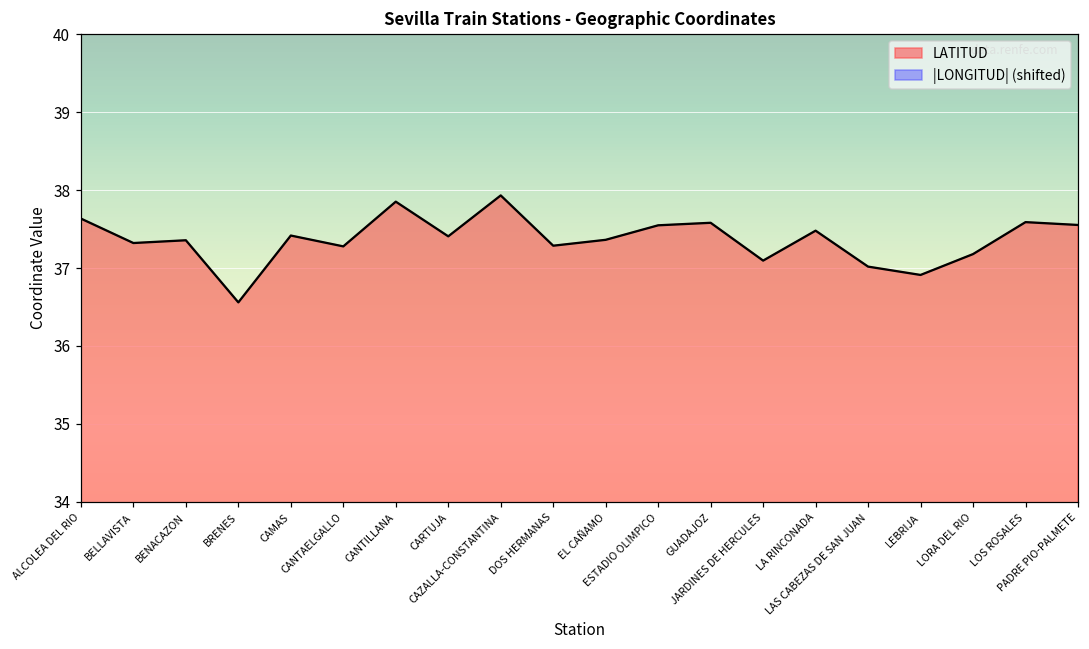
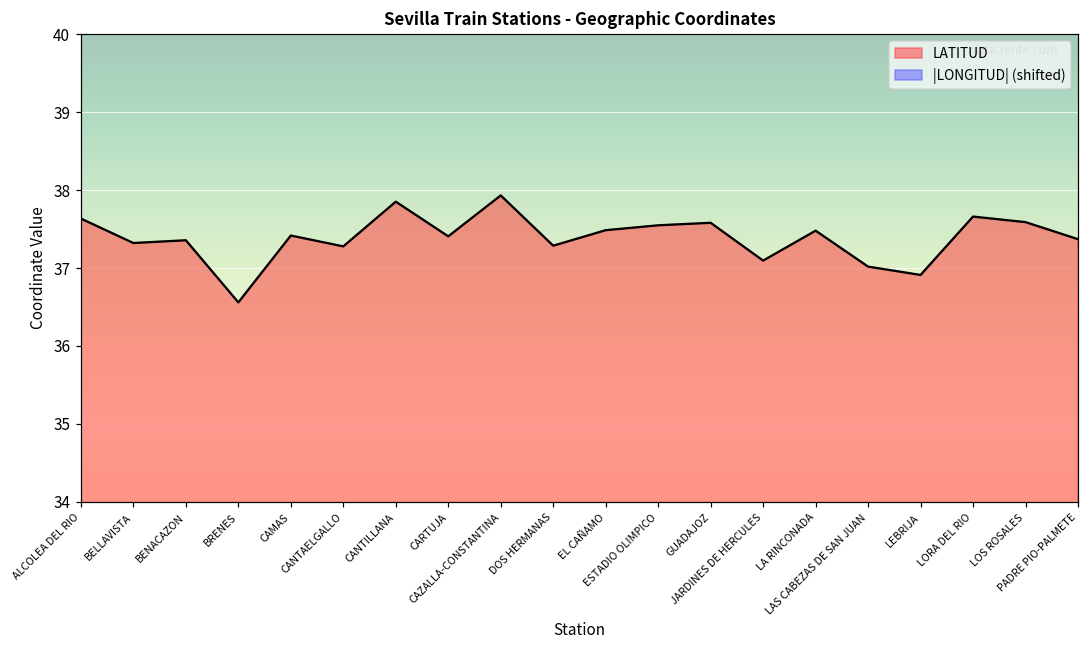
LATITUD, EL CAÑAMO: 37.4 -> 37.5
LATITUD, LORA DEL RIO: 37.2 -> 37.7
LATITUD, PADRE PIO-PALMETE: 37.6 -> 37.4
